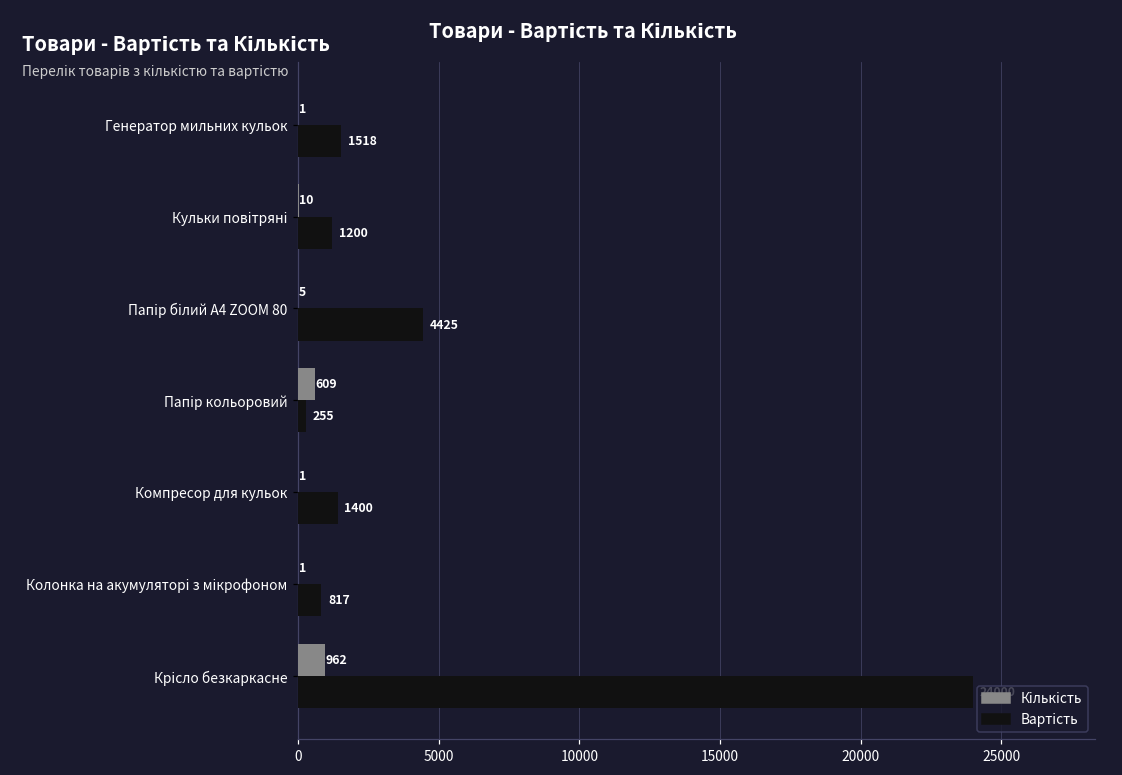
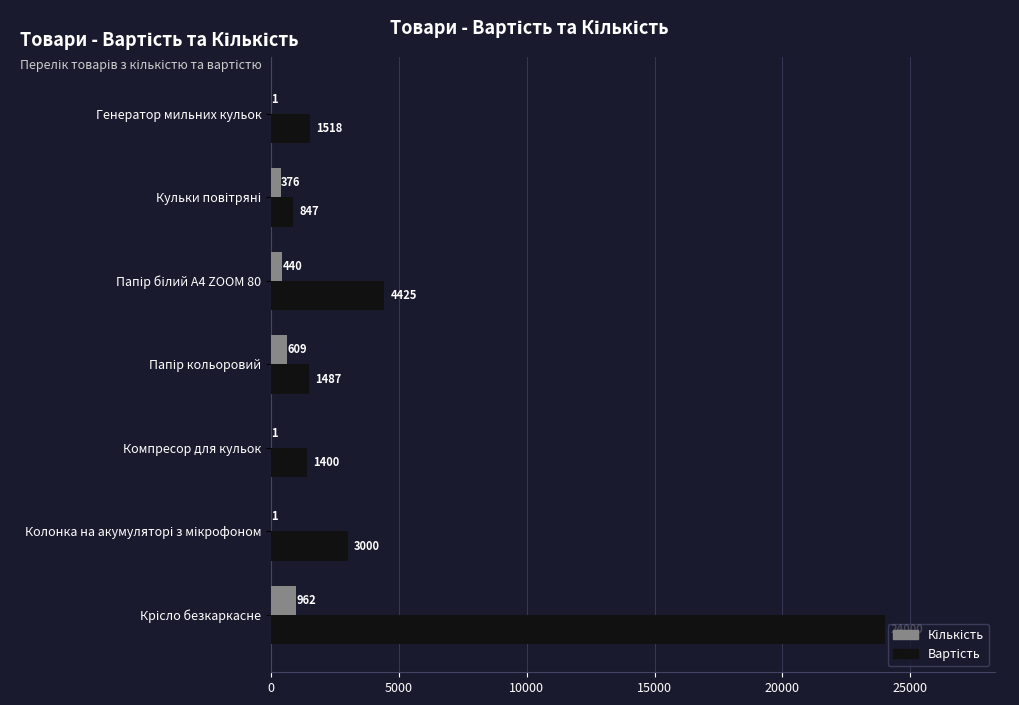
Кількість, Кульки повітряні: 10 -> 376
Вартість, Кульки повітряні: 1200 -> 847
Кількість, Папір білий А4 ZOOM 80: 5 -> 440
Вартість, Папір кольоровий: 255 -> 1487
Вартість, Колонка на акумуляторі з мікрофоном: 817 -> 3000
